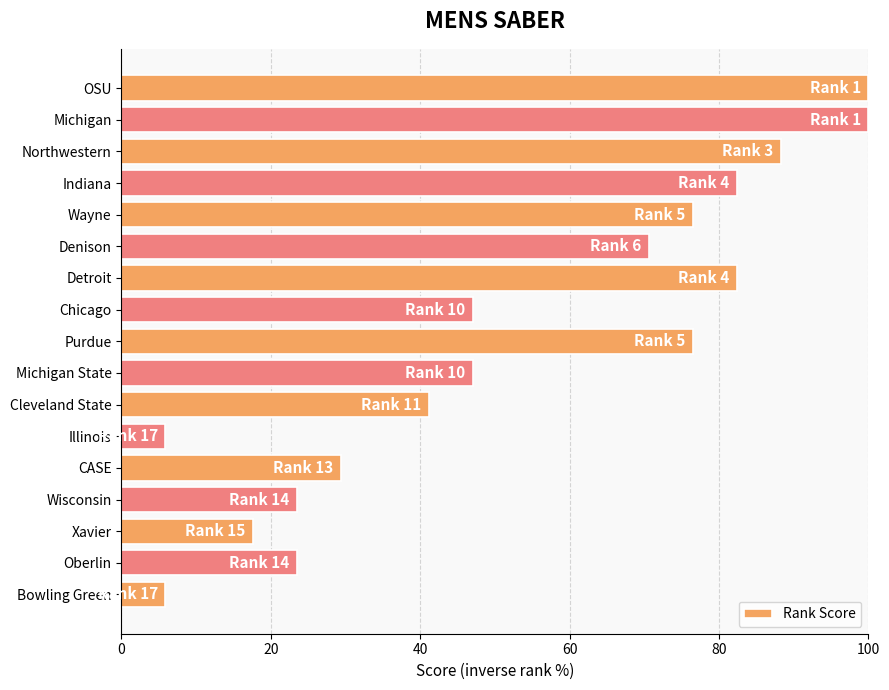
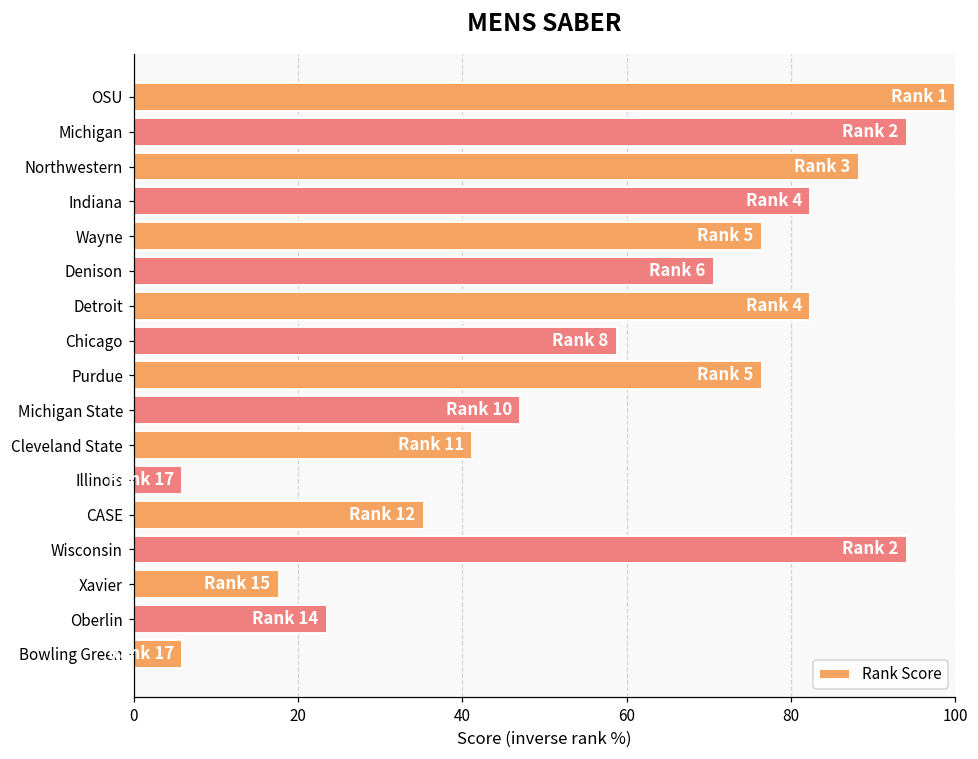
Michigan: 1 -> 2
Chicago: 10 -> 8
CASE: 13 -> 12
Wisconsin: 14 -> 2
